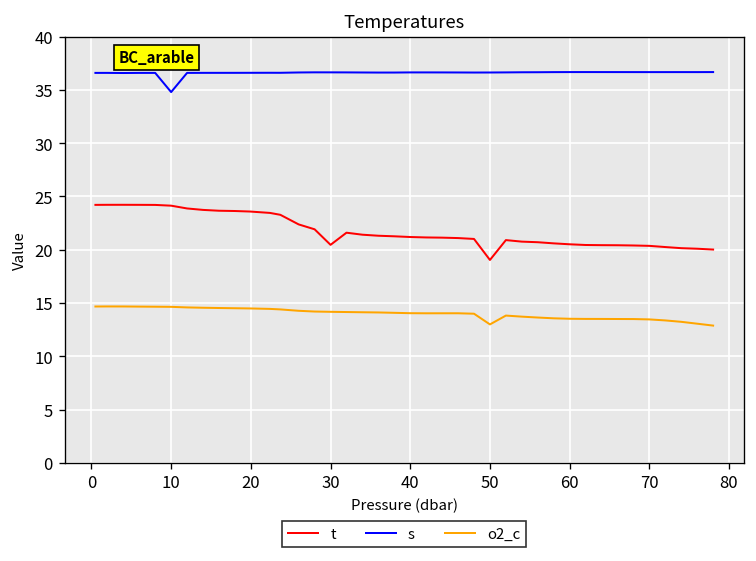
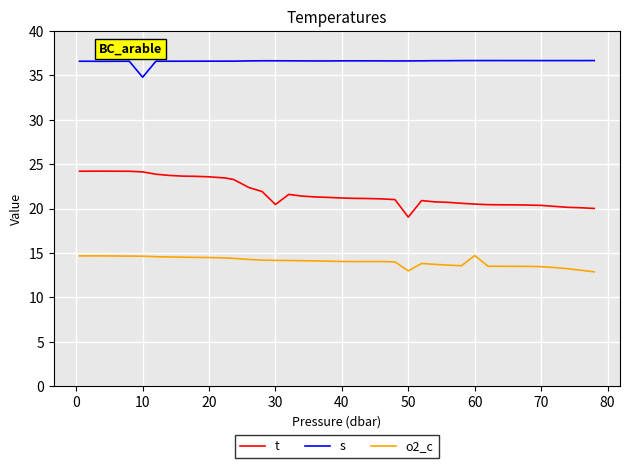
o2_c, 60: 14 -> 15
